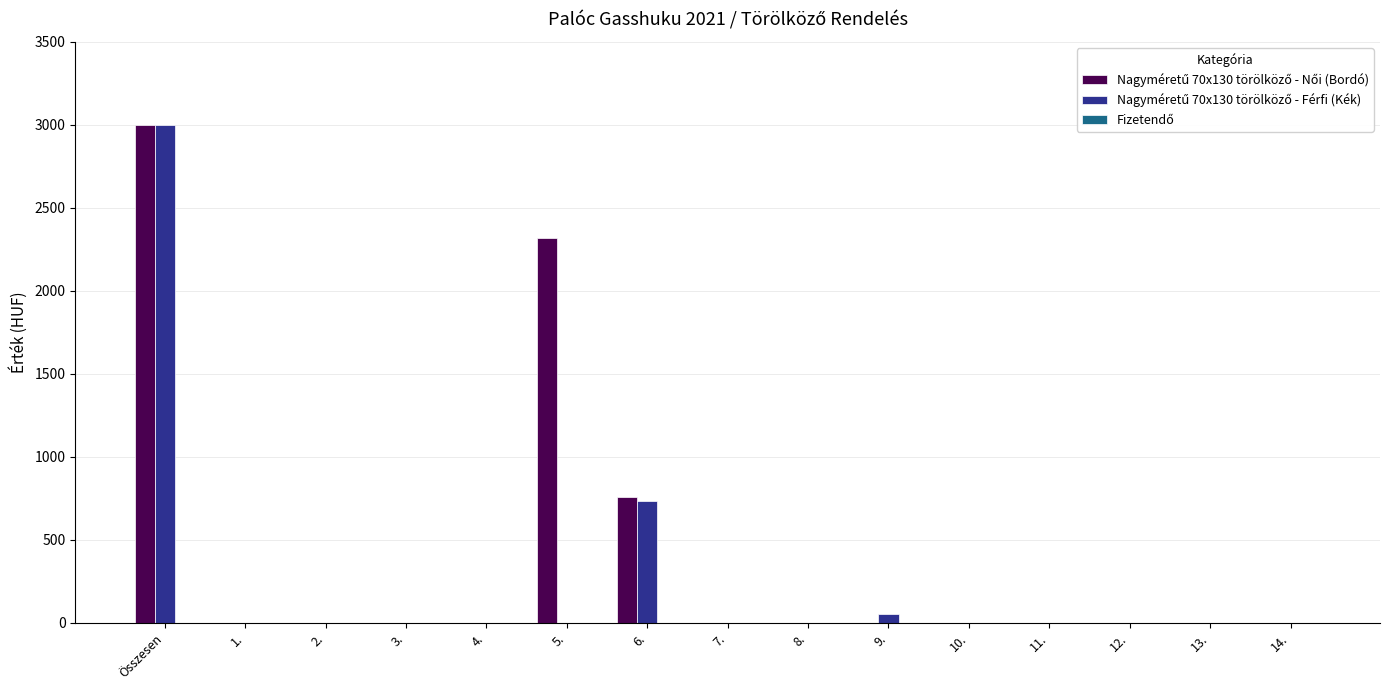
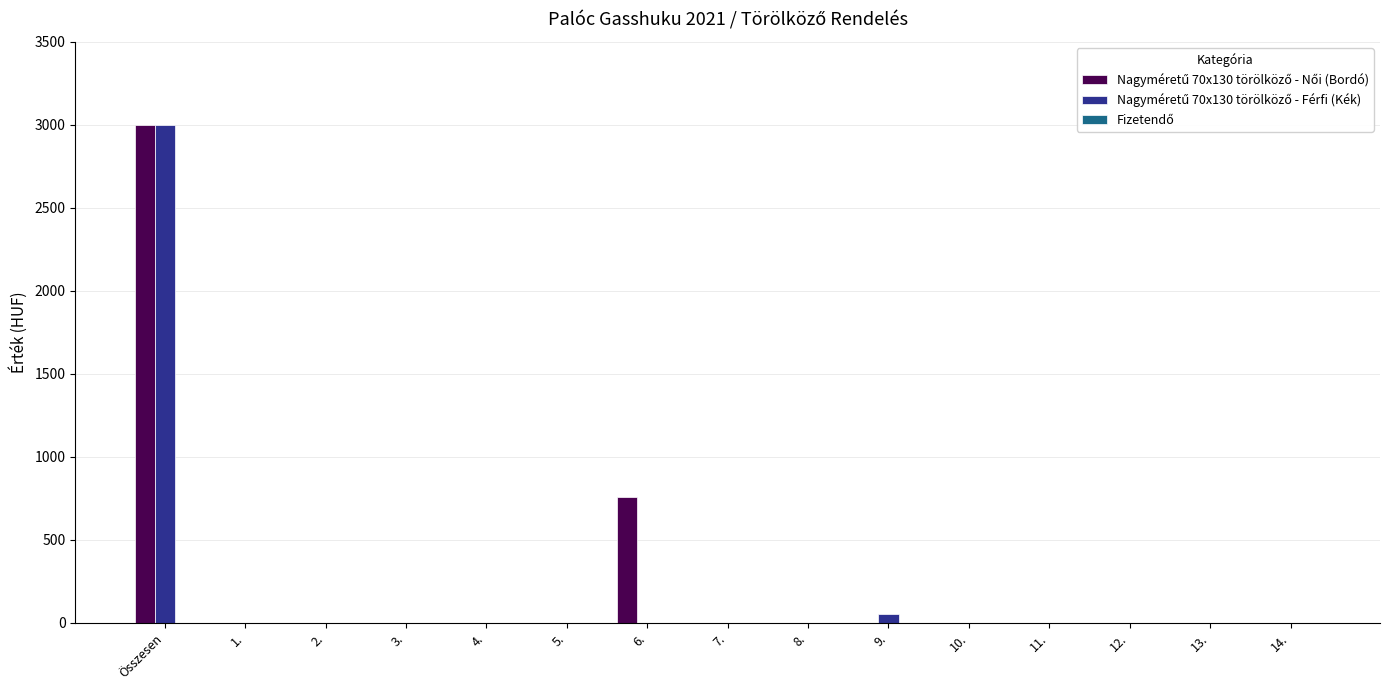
Nagyméretű 70x130 törölköző - Női (Bordó), 5.: 2320 -> 0
Nagyméretű 70x130 törölköző - Férfi (Kék), 6.: 730 -> 0
